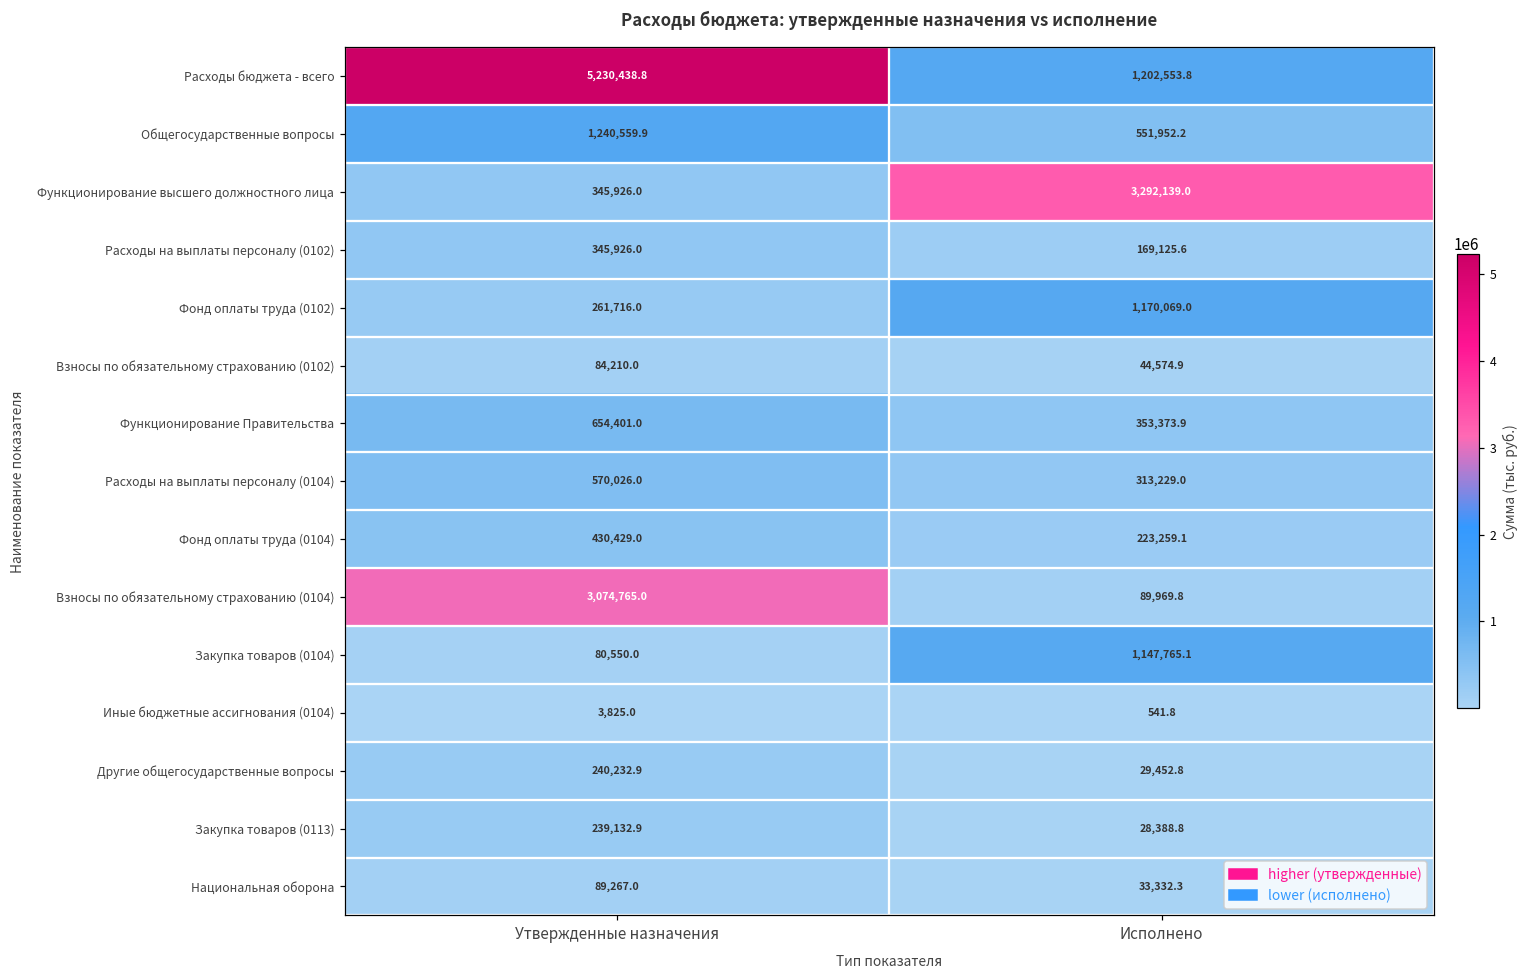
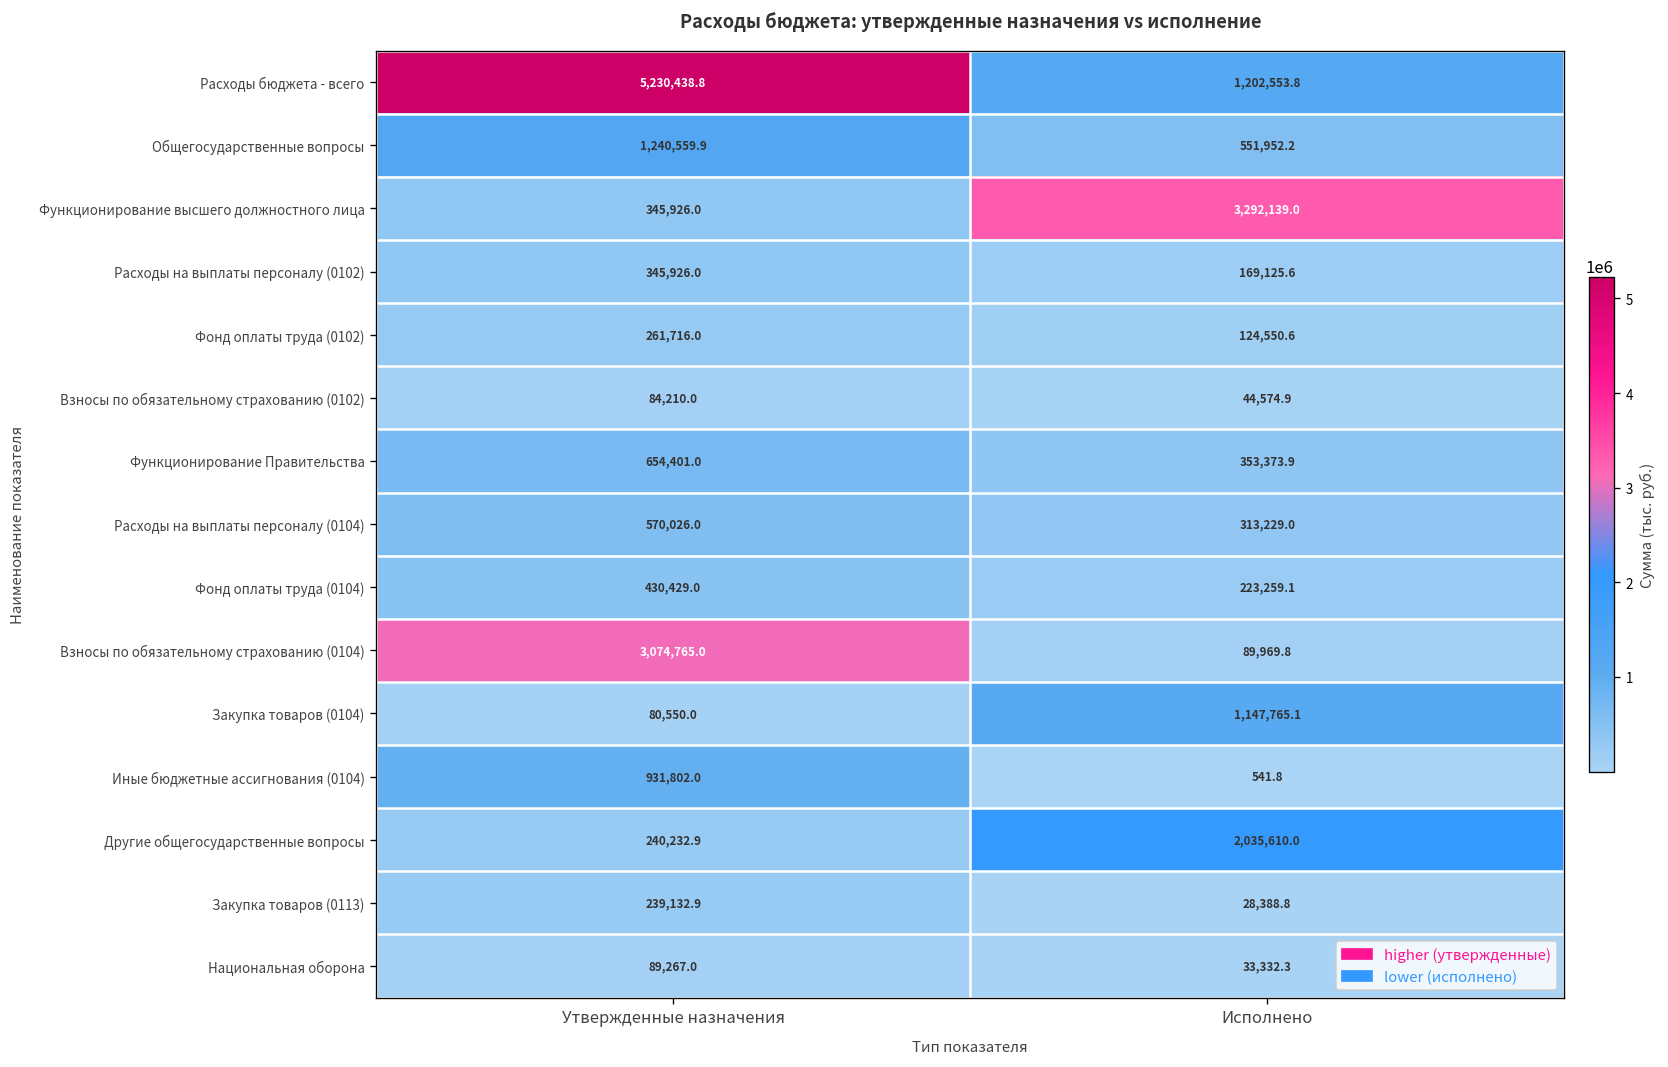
Фонд оплаты труда (0102), Исполнено: 1,170,069.0 -> 124,550.6
Иные бюджетные ассигнования (0104), Утвержденные назначения: 3,825.0 -> 931,802.0
Другие общегосударственные вопросы, Исполнено: 29,452.8 -> 2,035,610.0
